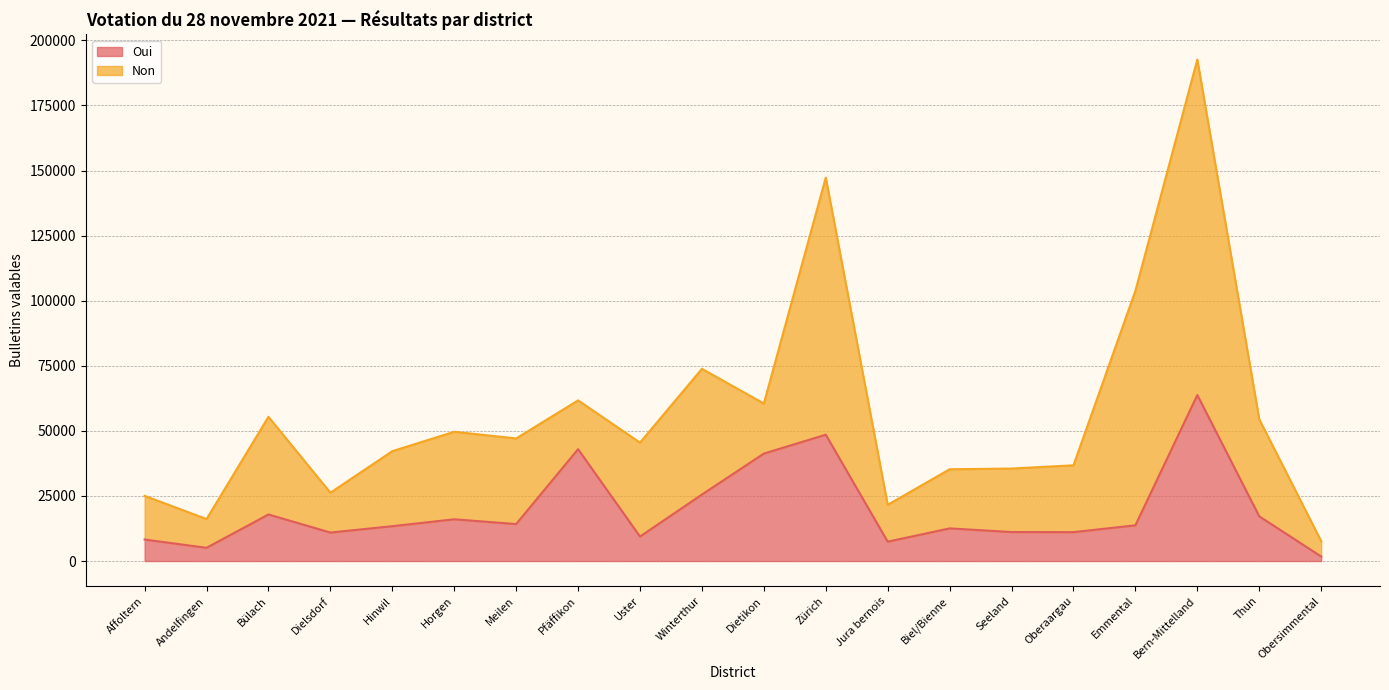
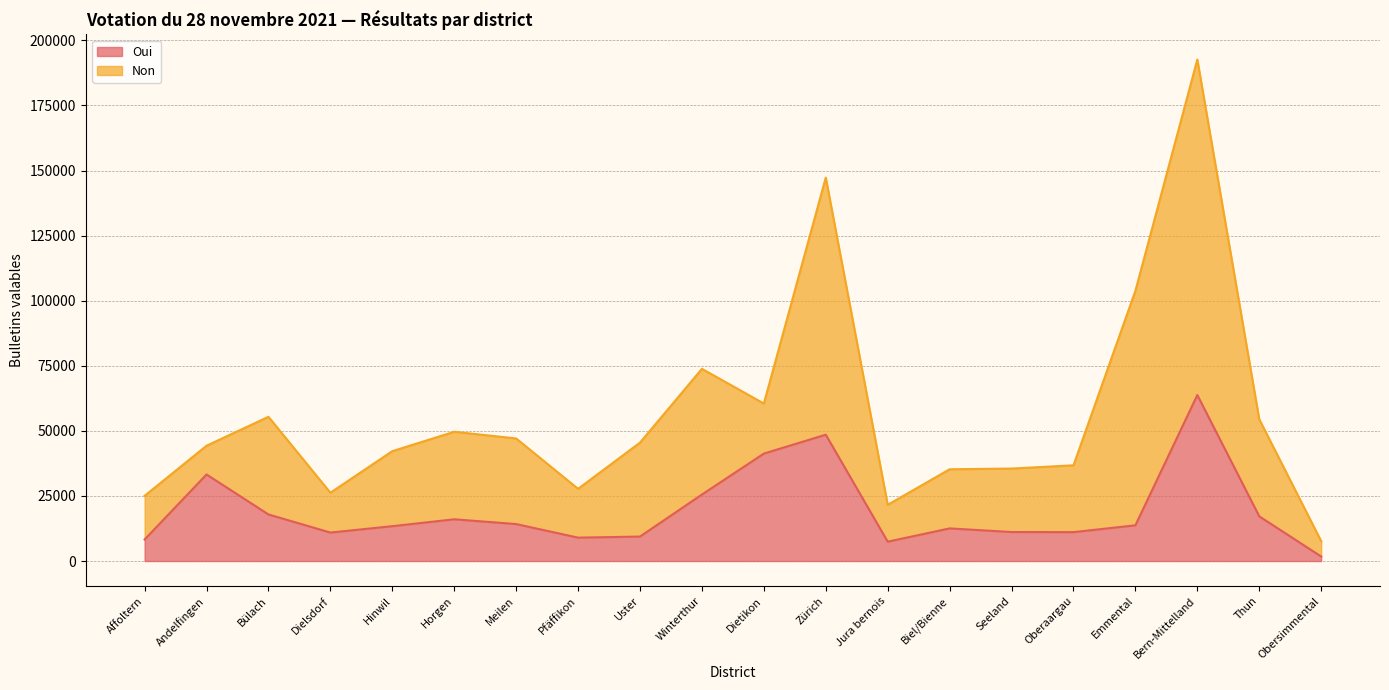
Oui, Andelfingen: 5000 -> 33000
Oui, Pfäffikon: 43000 -> 9000
